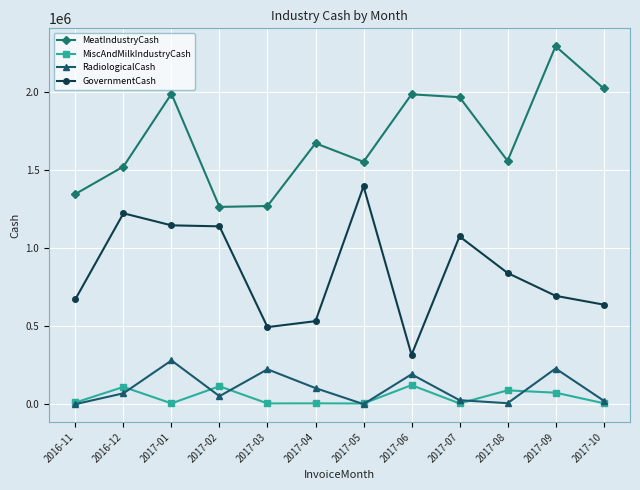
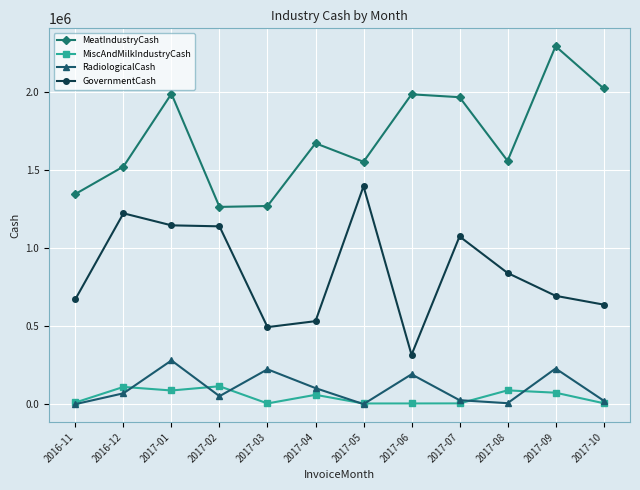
MiscAndMilkIndustryCash, 2017-01: 0 -> 90000
MiscAndMilkIndustryCash, 2017-04: 0 -> 60000
MiscAndMilkIndustryCash, 2017-06: 120000 -> 0
